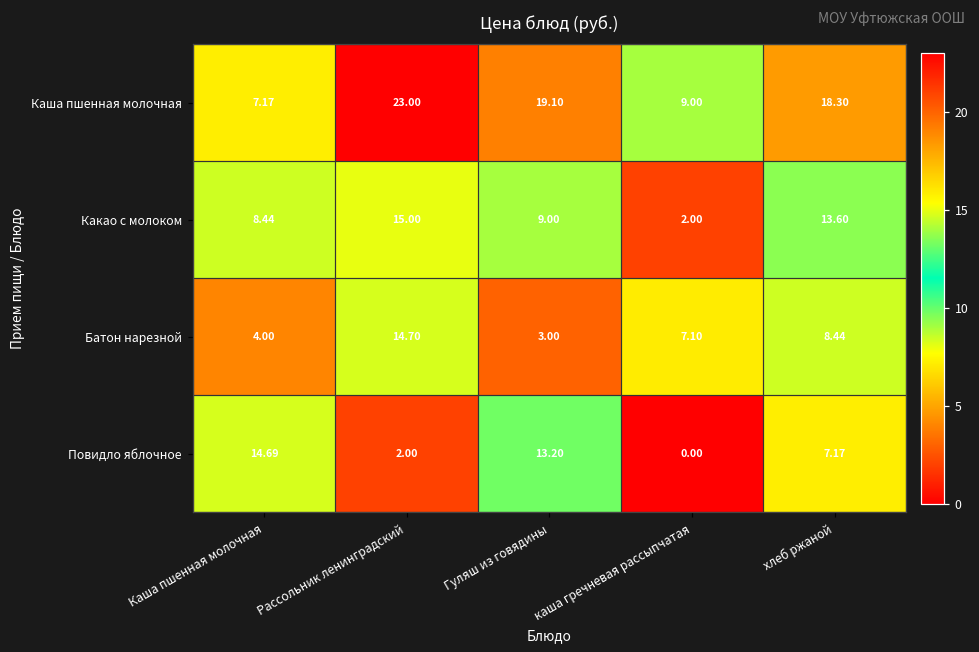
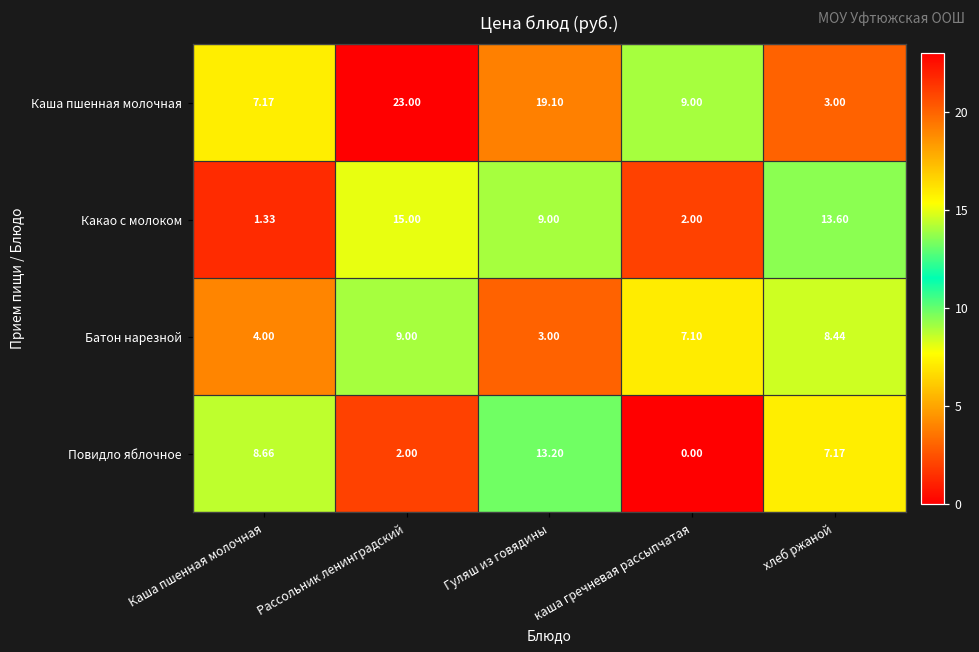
Каша пшенная молочная, хлеб ржаной: 18.30 -> 3.00
Какао с молоком, Каша пшенная молочная: 8.44 -> 1.33
Батон нарезной, Рассольник ленинградский: 14.70 -> 9.00
Повидло яблочное, Каша пшенная молочная: 14.69 -> 8.66
